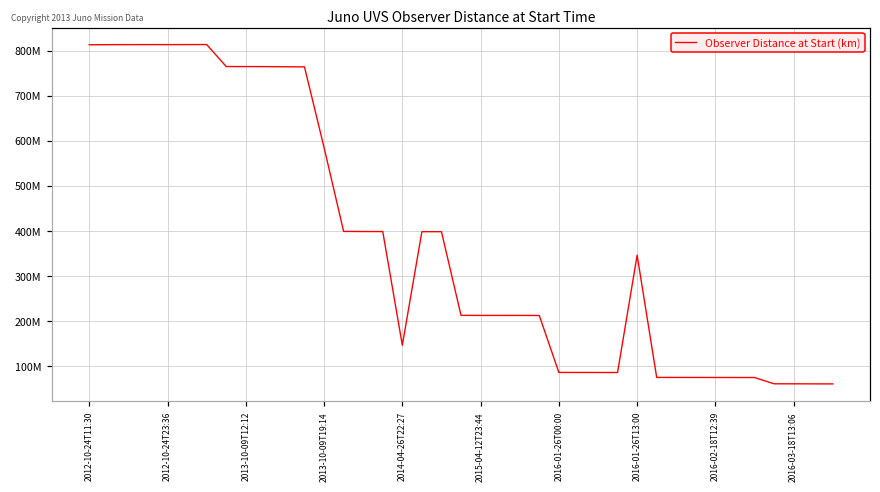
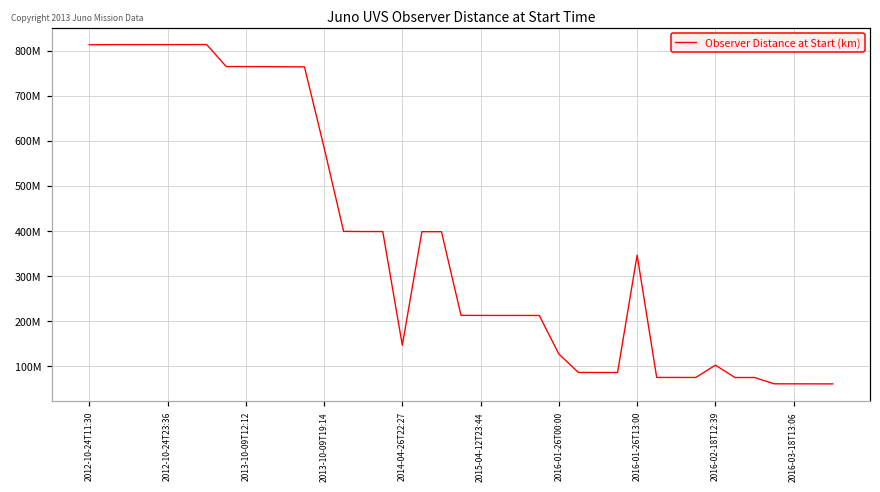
2016-01-26T00:00: 90000000 -> 130000000
2016-02-18T12:39: 70000000 -> 100000000
